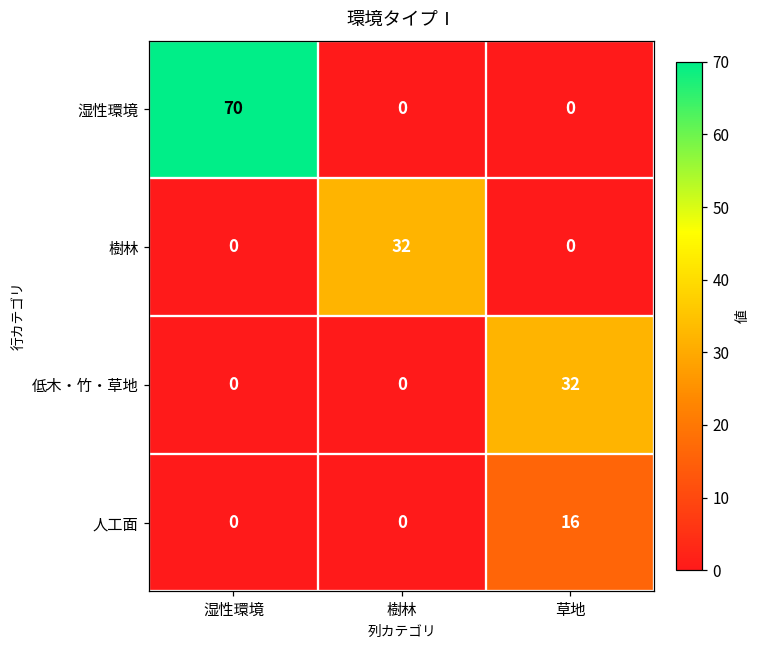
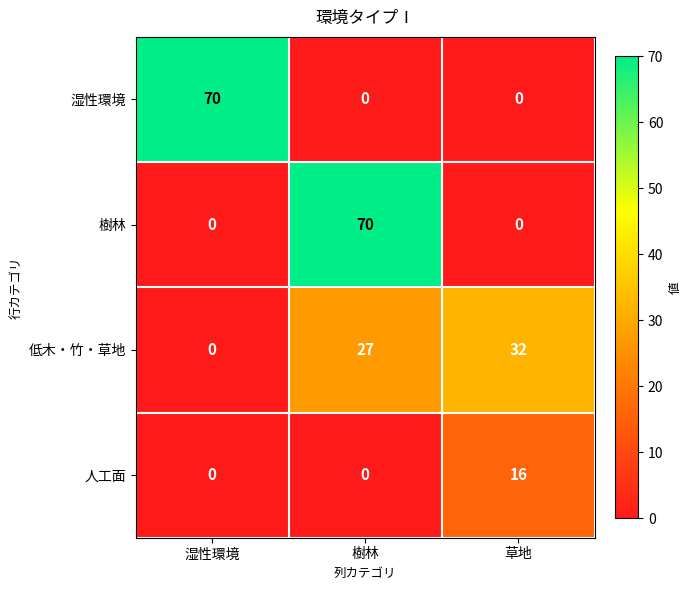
樹林, 樹林: 32 -> 70
低木・竹・草地, 樹林: 0 -> 27
